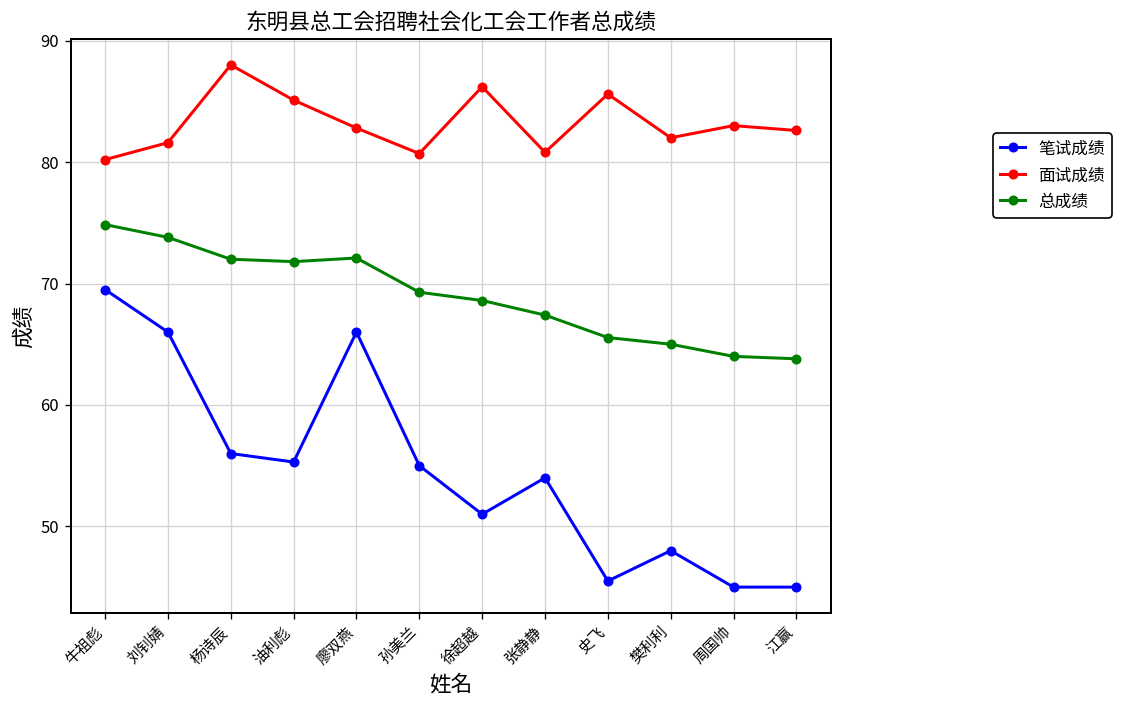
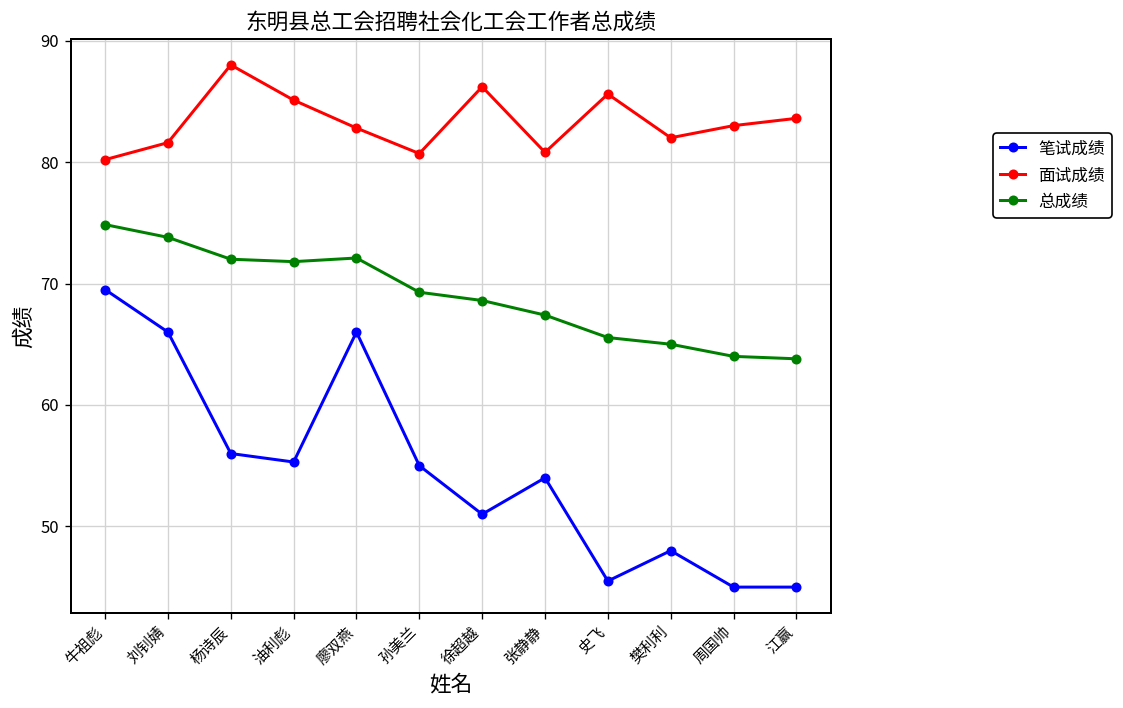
面试成绩, 江赢: 82.6 -> 83.6
